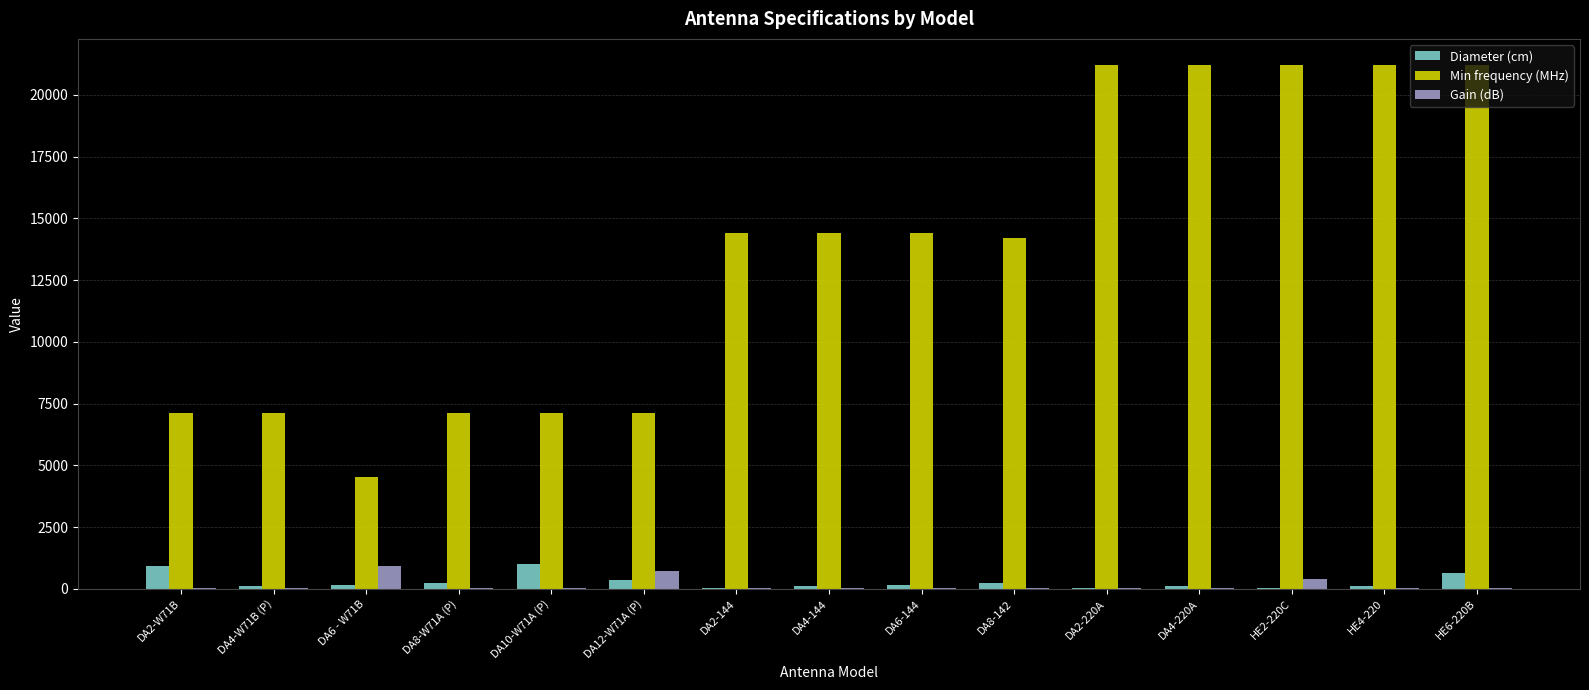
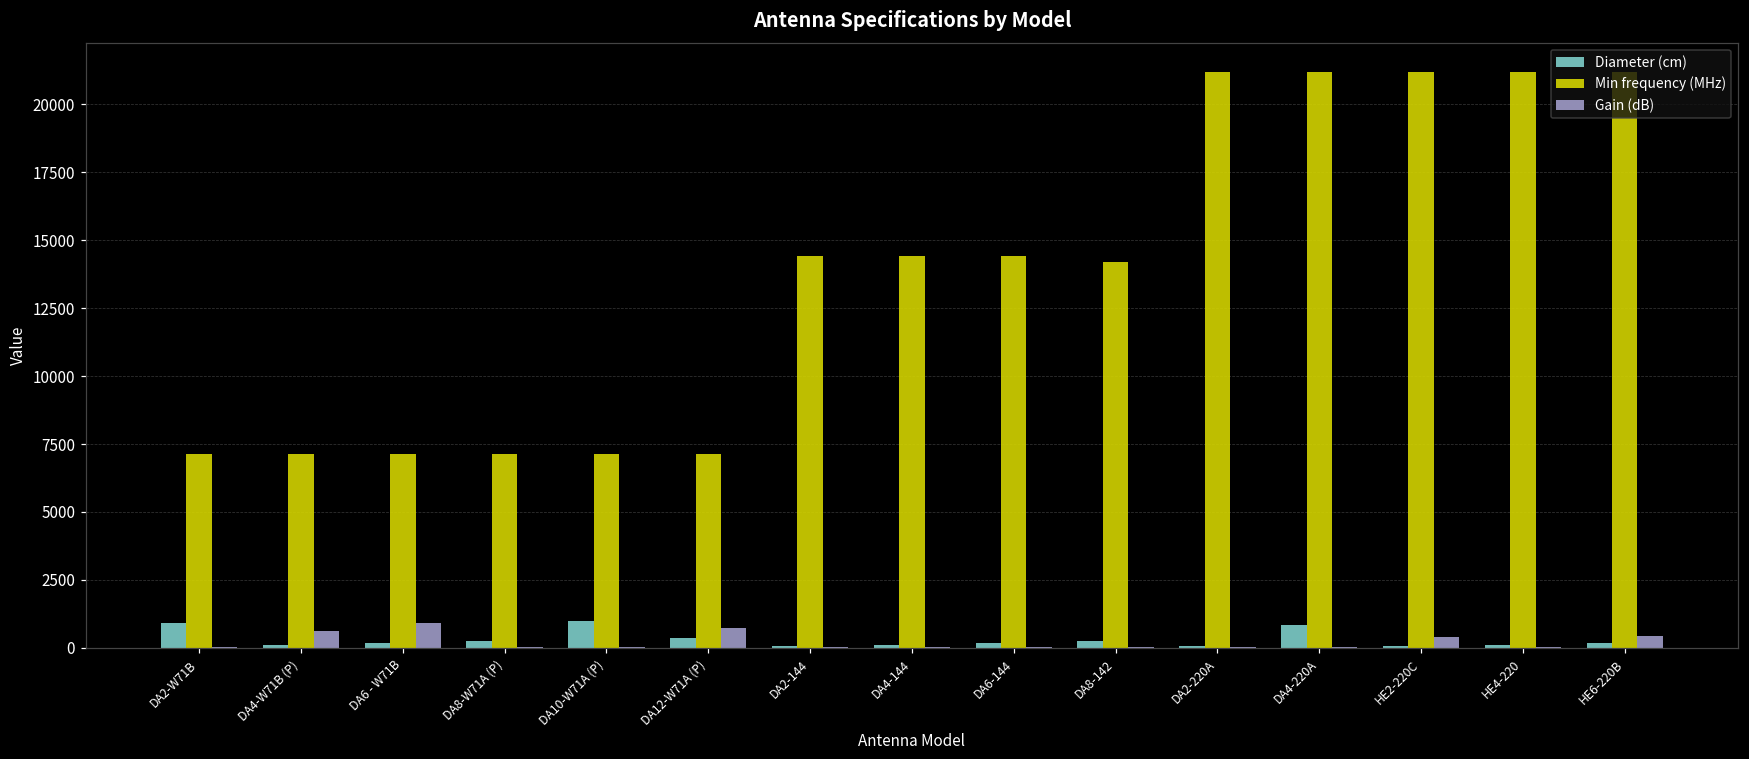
Gain (dB), DA4-W71B (P): 0 -> 600
Min frequency (MHz), DA6 - W71B: 4500 -> 7100
Diameter (cm), DA4-220A: 100 -> 800
Diameter (cm), HE6-220B: 700 -> 200
Gain (dB), HE6-220B: 0 -> 400
